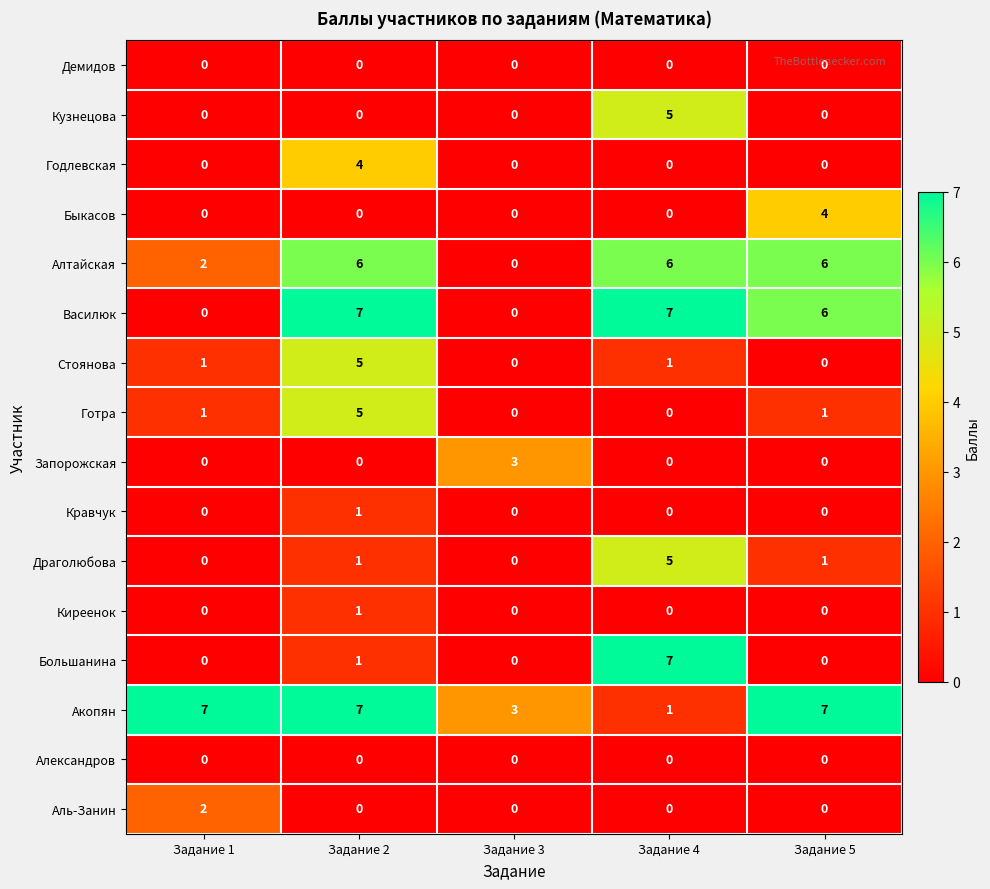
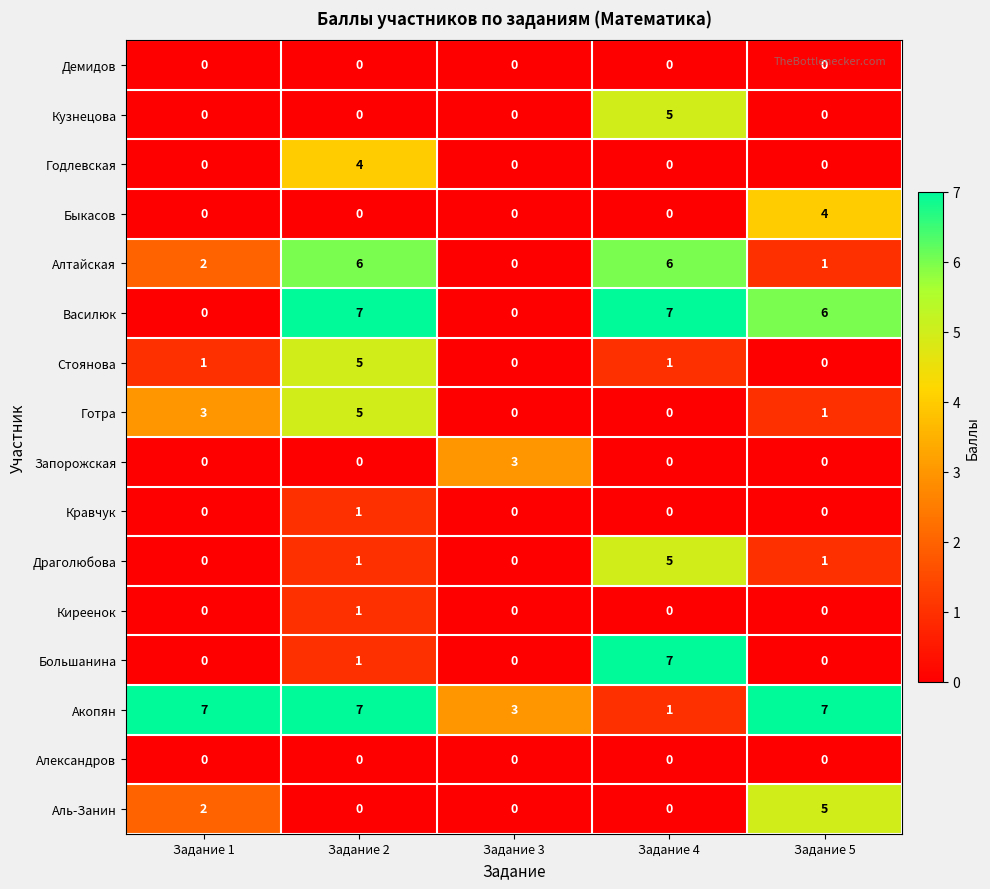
Алтайская, Задание 5: 6 -> 1
Готра, Задание 1: 1 -> 3
Аль-Занин, Задание 5: 0 -> 5
